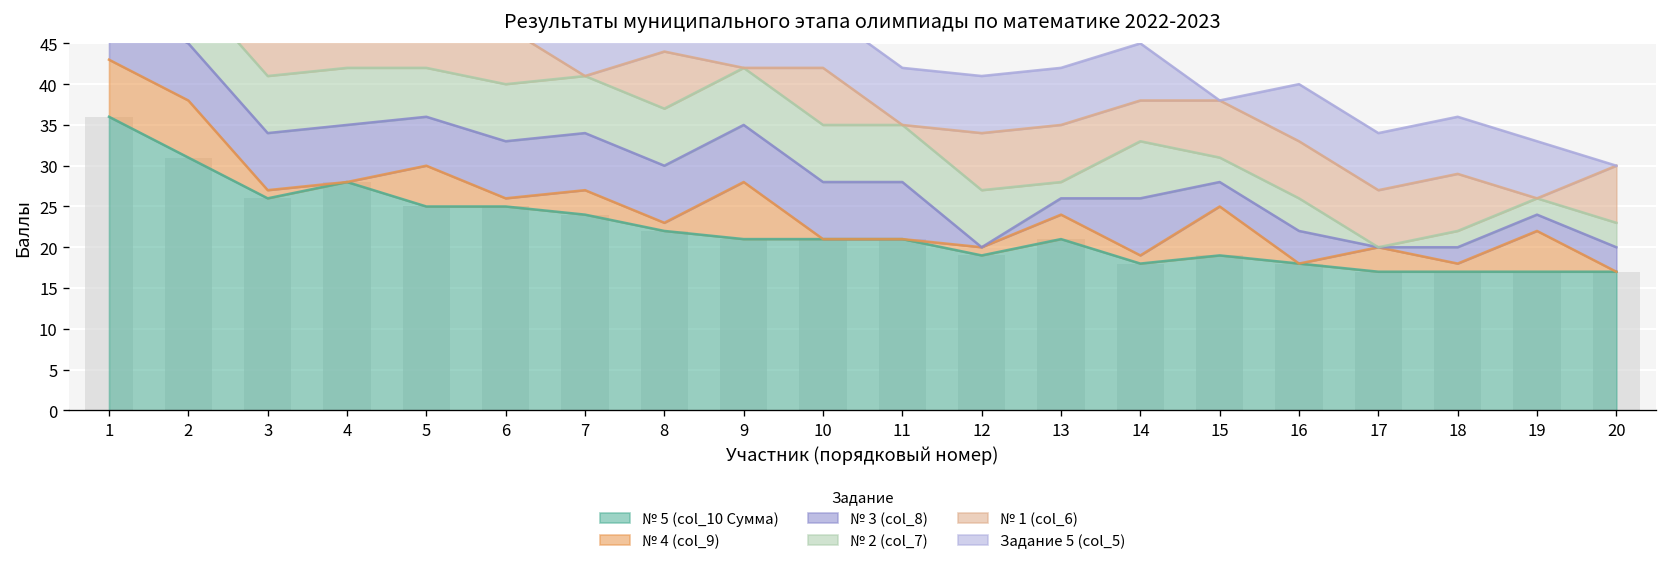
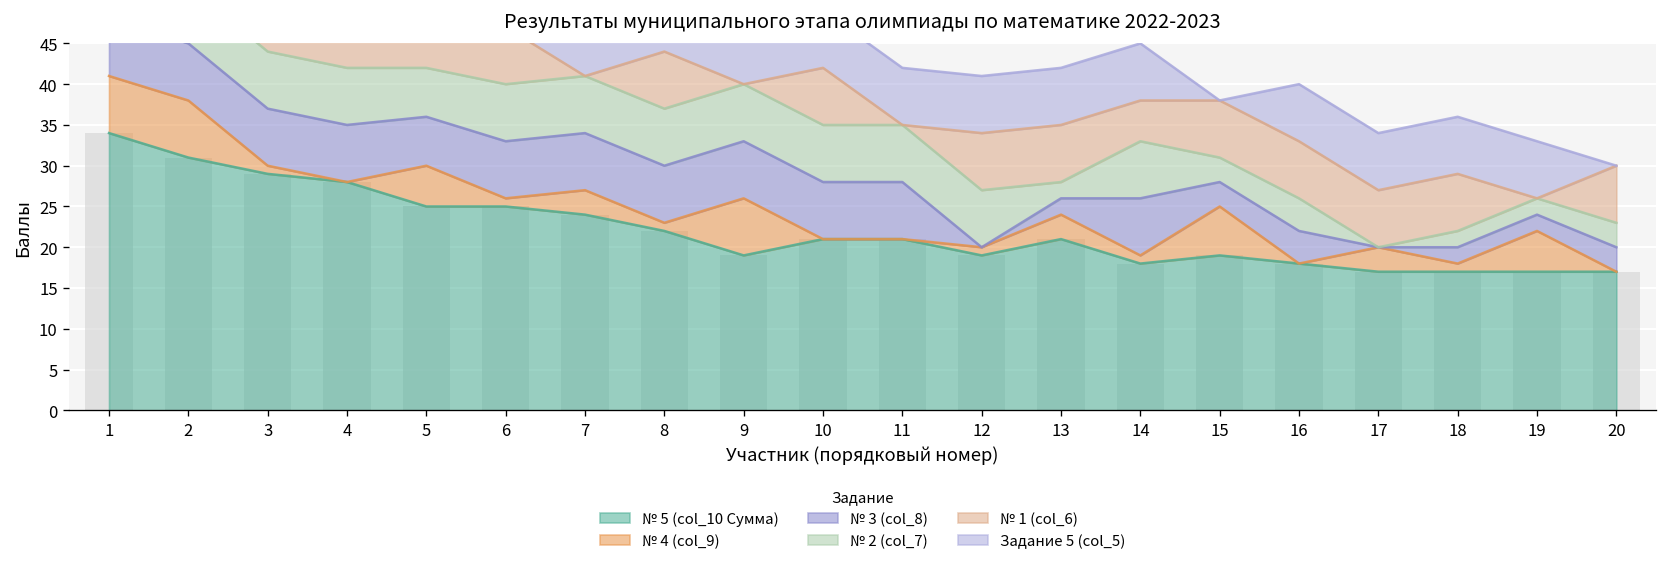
№ 5 (col_10 Сумма), 1: 36 -> 34
№ 5 (col_10 Сумма), 3: 26 -> 29
№ 5 (col_10 Сумма), 9: 21 -> 19
